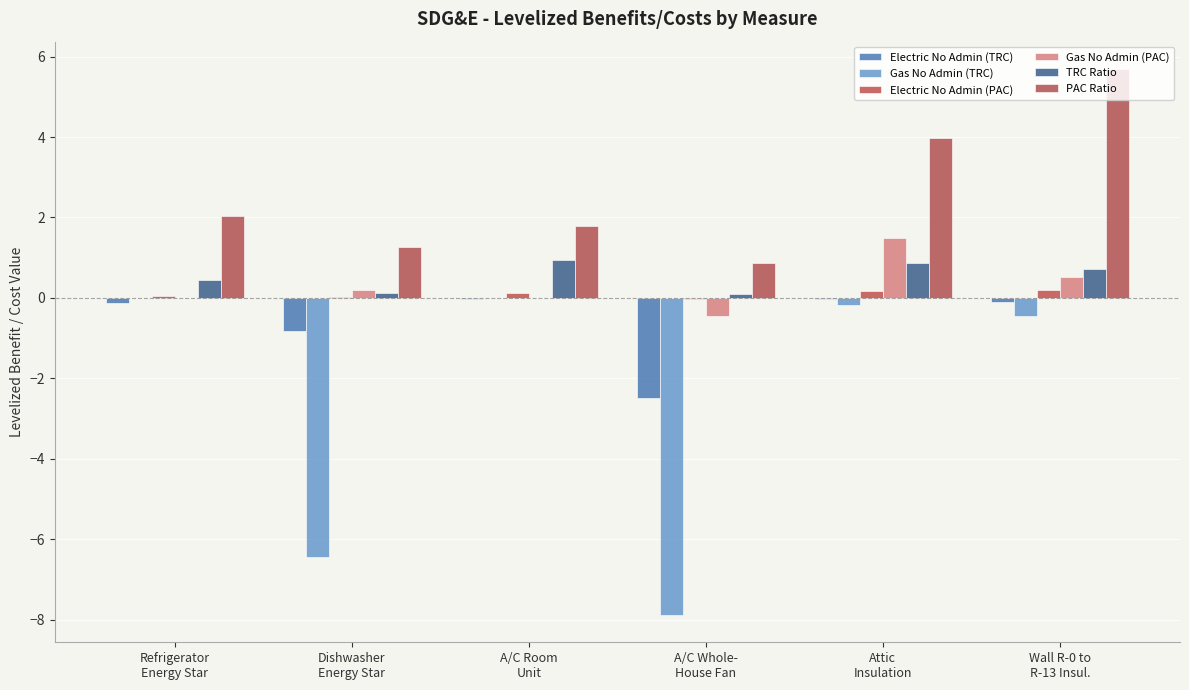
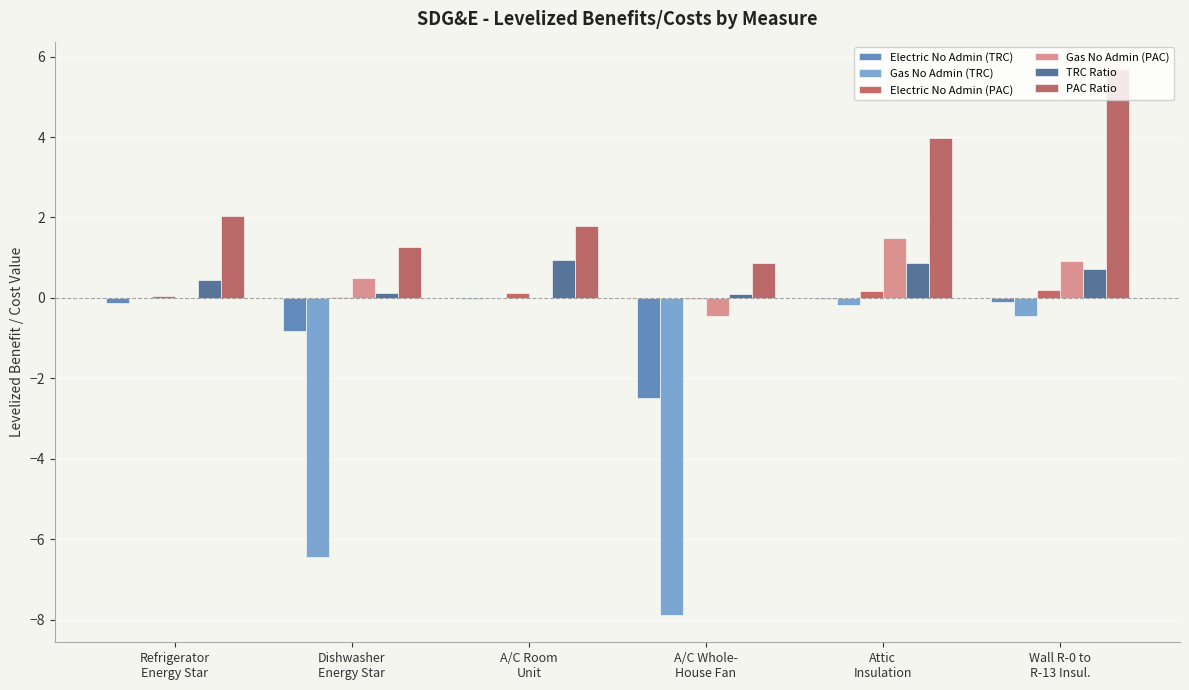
Gas No Admin (PAC), Dishwasher Energy Star: 0.2 -> 0.5
Gas No Admin (PAC), Wall R-0 to R-13 Insul.: 0.5 -> 0.9
